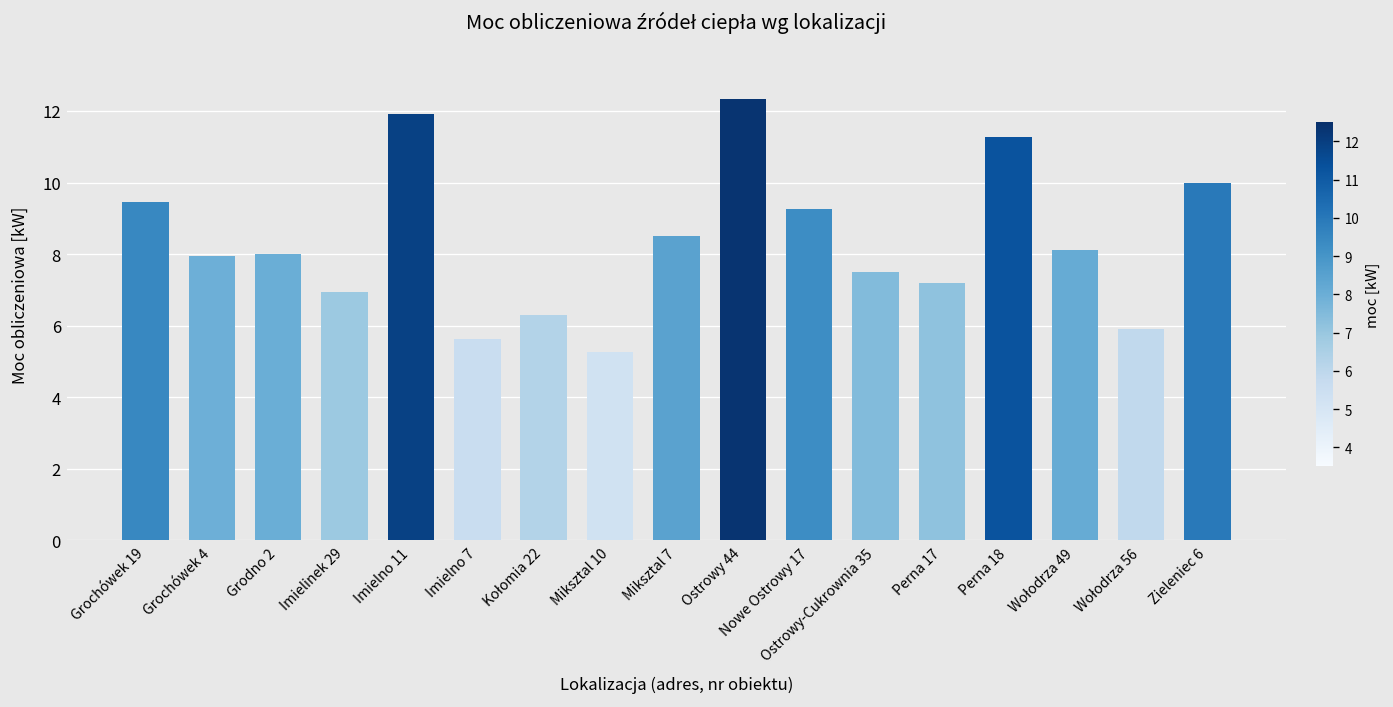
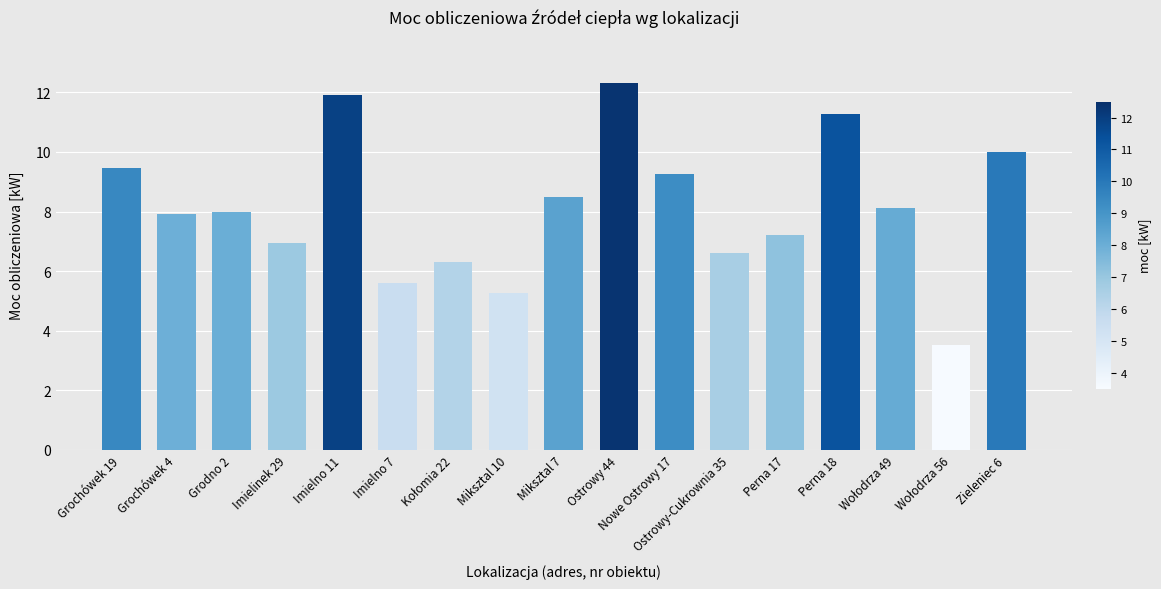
Ostrowy-Cukrownia 35: 7.5 -> 6.6
Wołodrza 56: 5.9 -> 3.5
